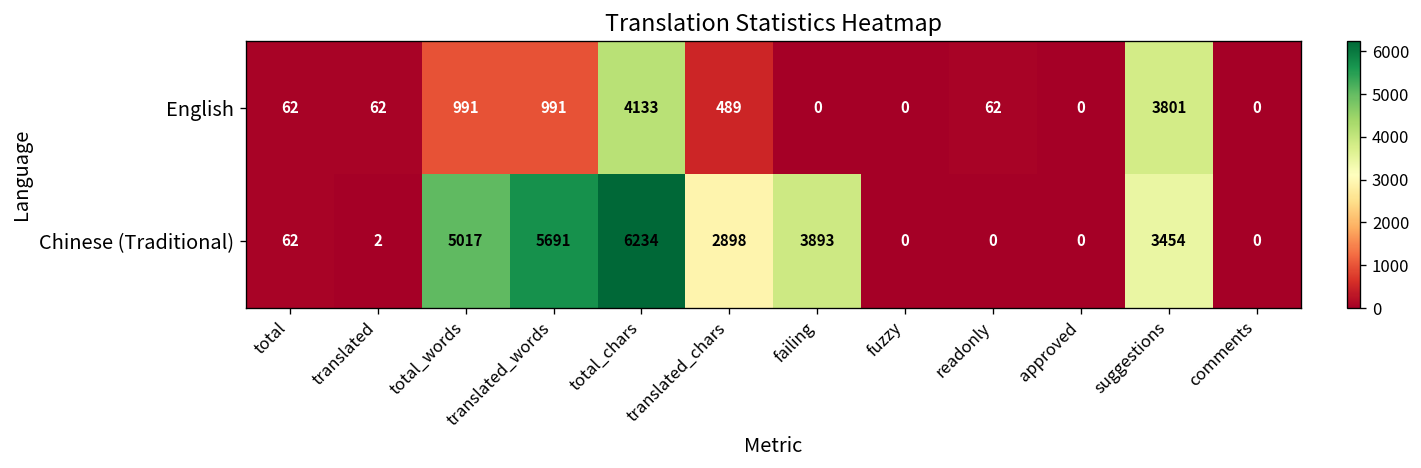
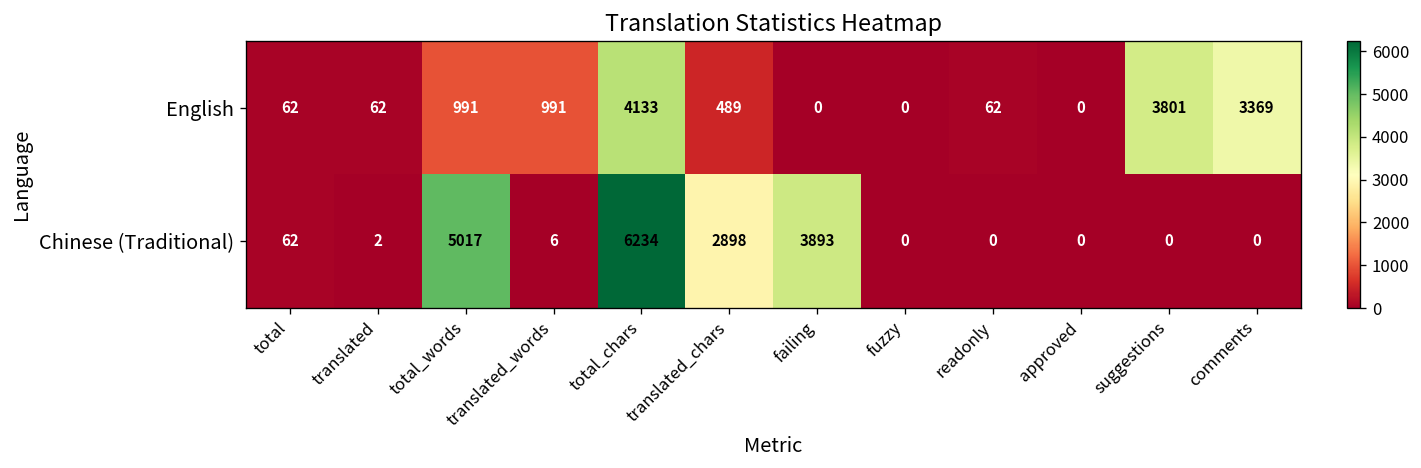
English, comments: 0 -> 3369
Chinese (Traditional), translated_words: 5691 -> 6
Chinese (Traditional), suggestions: 3454 -> 0
